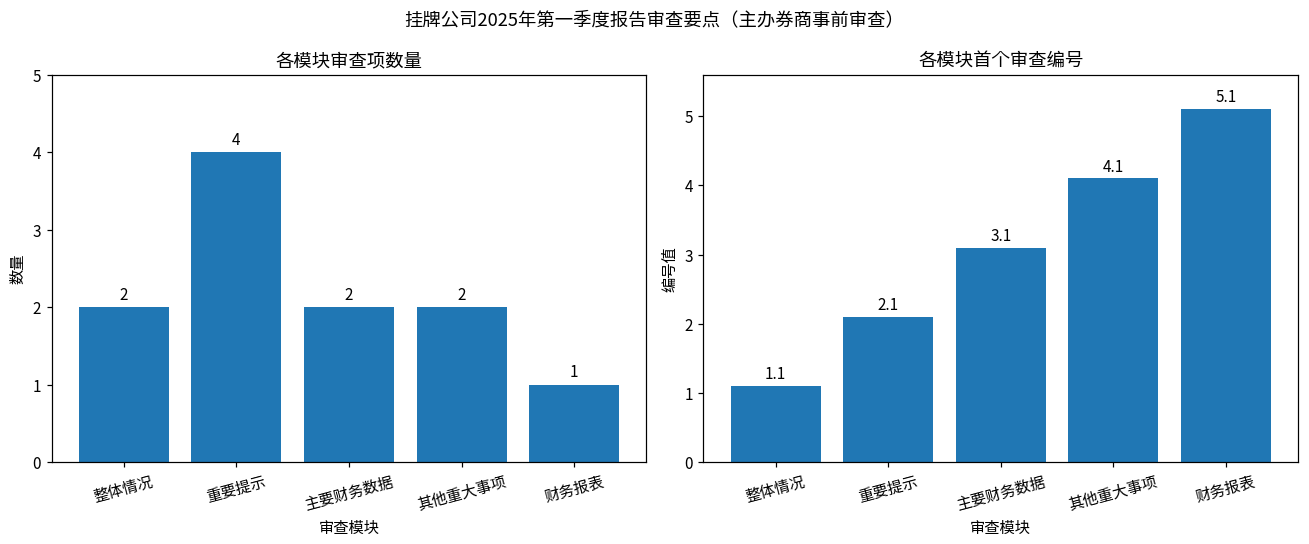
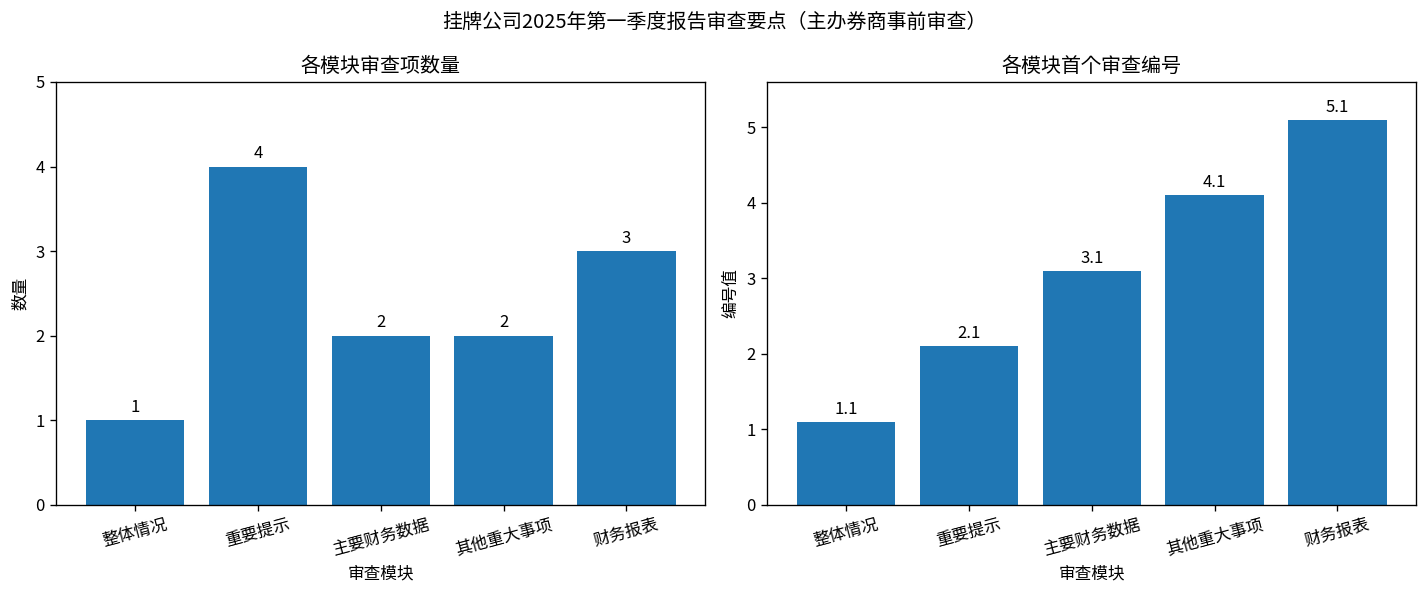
各模块审查项数量, 整体情况: 2 -> 1
各模块审查项数量, 财务报表: 1 -> 3
